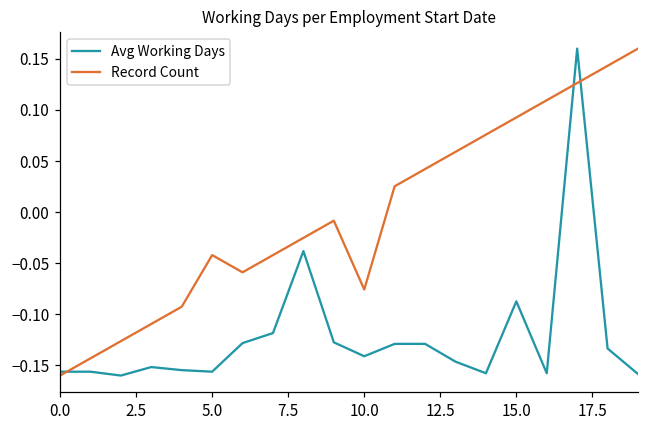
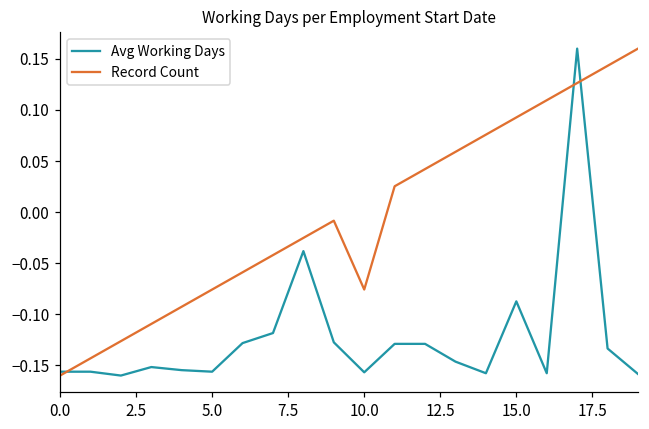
Record Count, 5.0: -0.04 -> -0.08
Avg Working Days, 10.0: -0.14 -> -0.16
